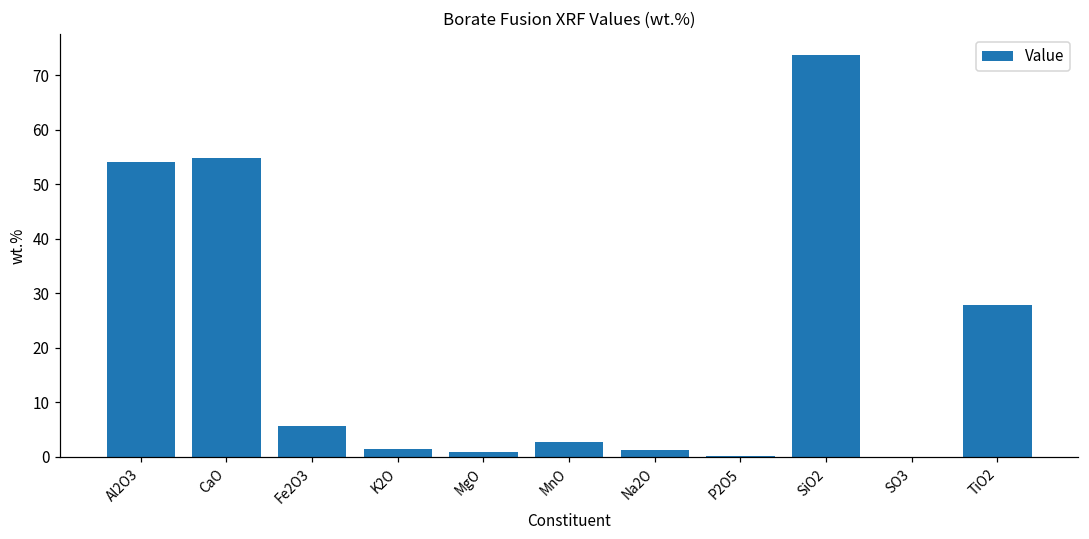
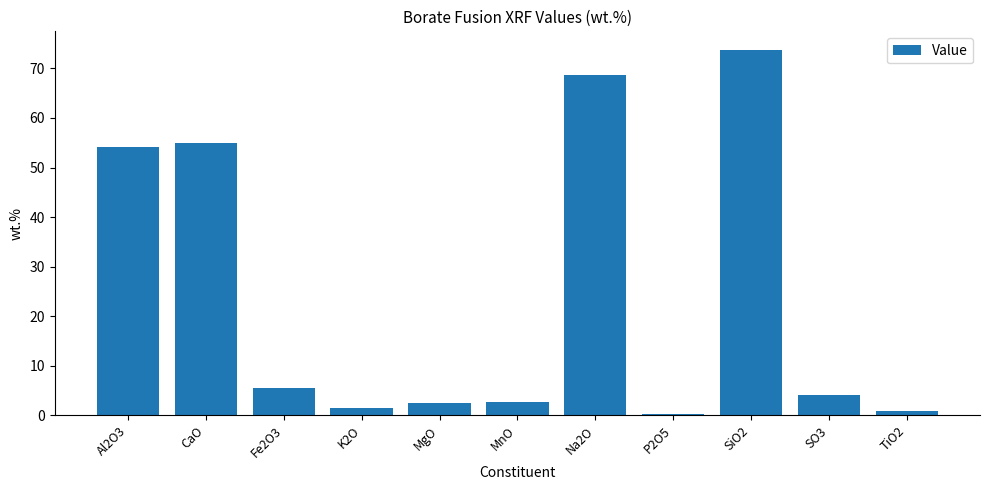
MgO: 1 -> 2
Na2O: 1 -> 69
SO3: 0 -> 4
TiO2: 28 -> 1
